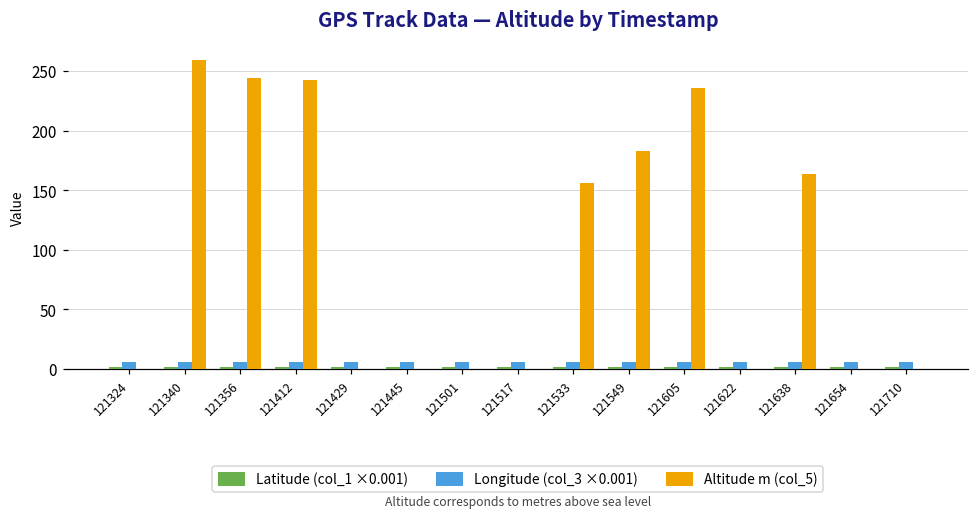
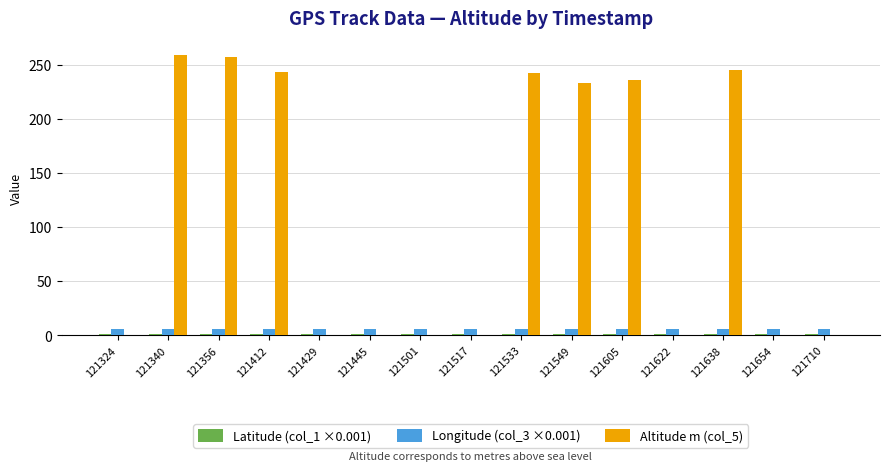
Altitude m (col_5), 121356: 244 -> 257
Altitude m (col_5), 121533: 156 -> 242
Altitude m (col_5), 121549: 183 -> 233
Altitude m (col_5), 121638: 164 -> 245
